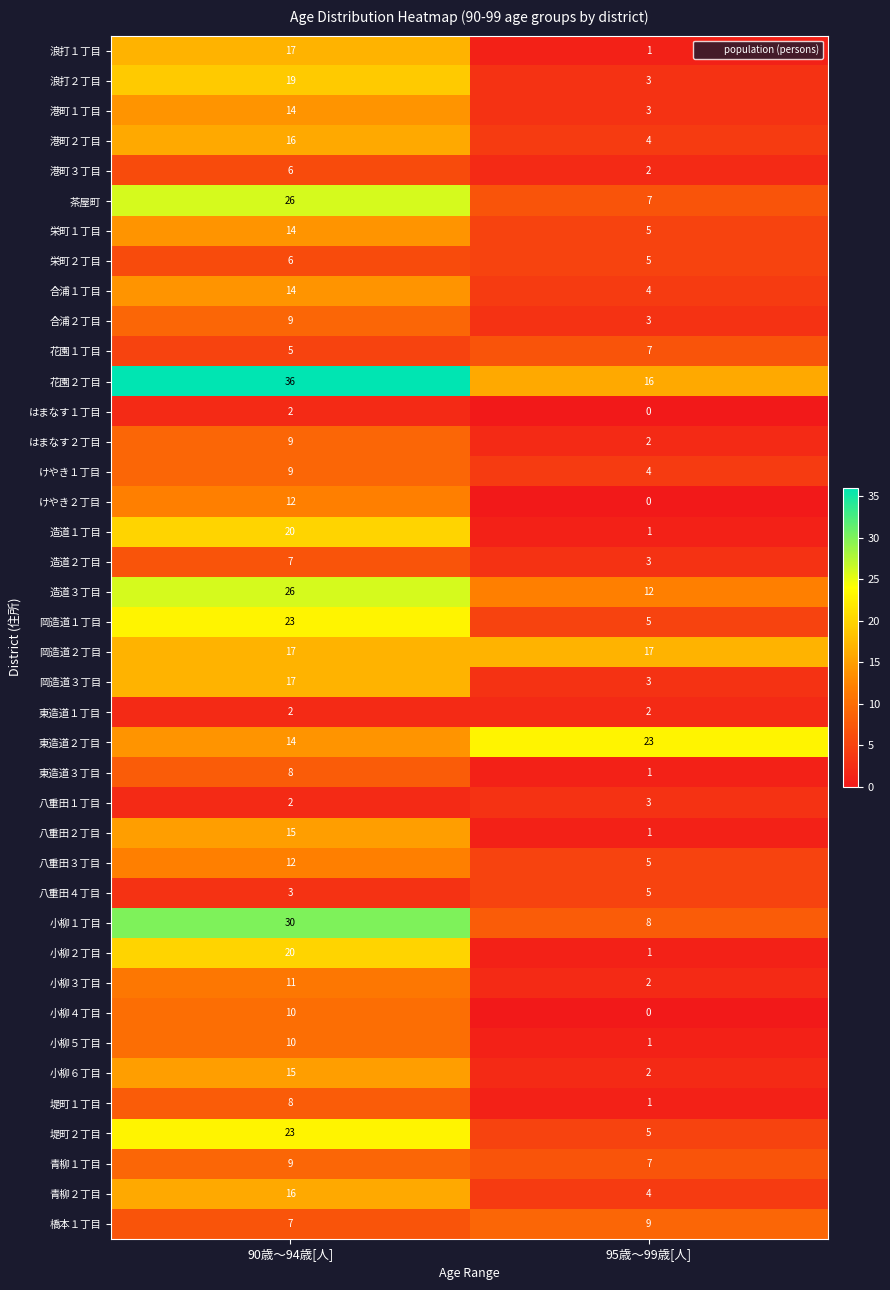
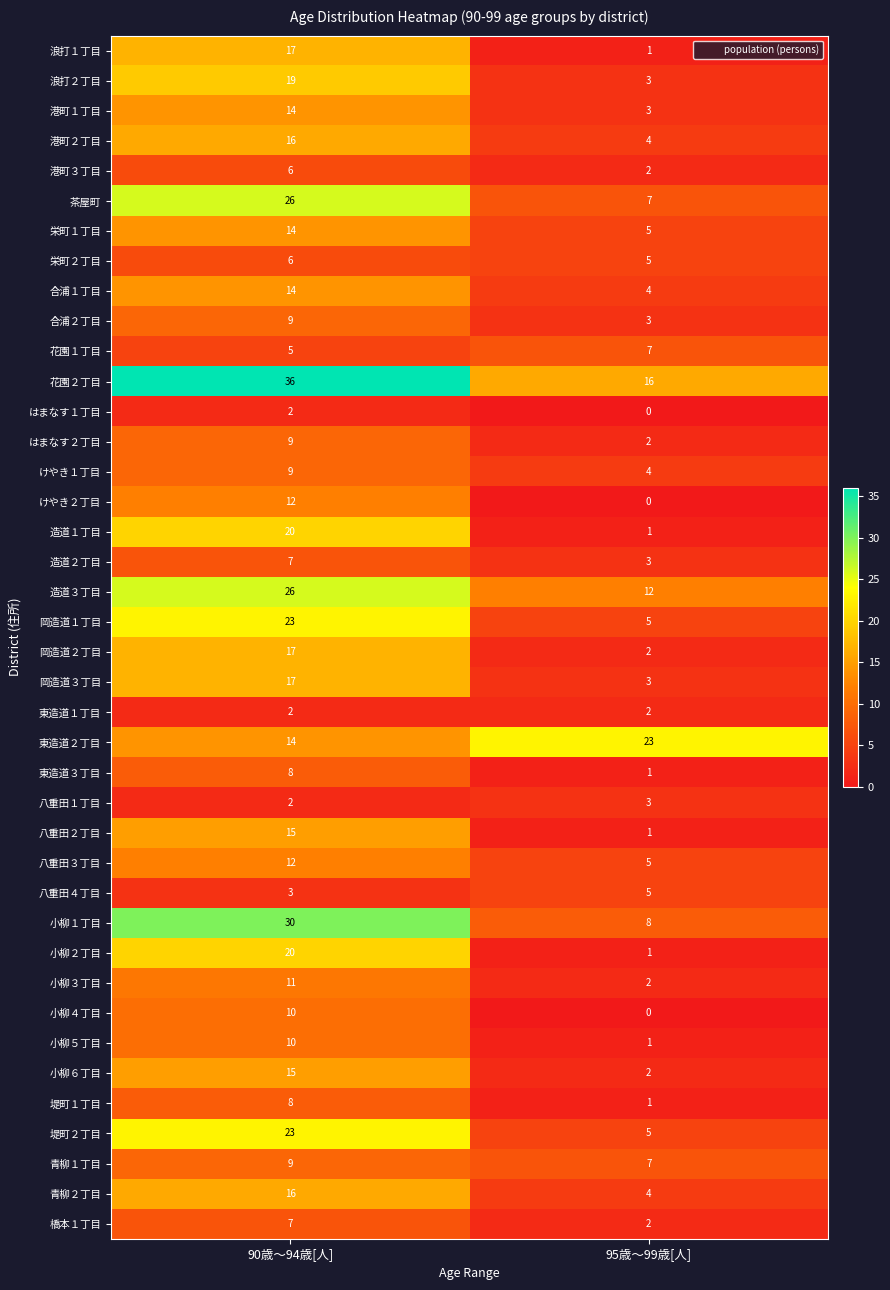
岡造道２丁目, 95歳～99歳[人]: 17 -> 2
橋本１丁目, 95歳～99歳[人]: 9 -> 2
